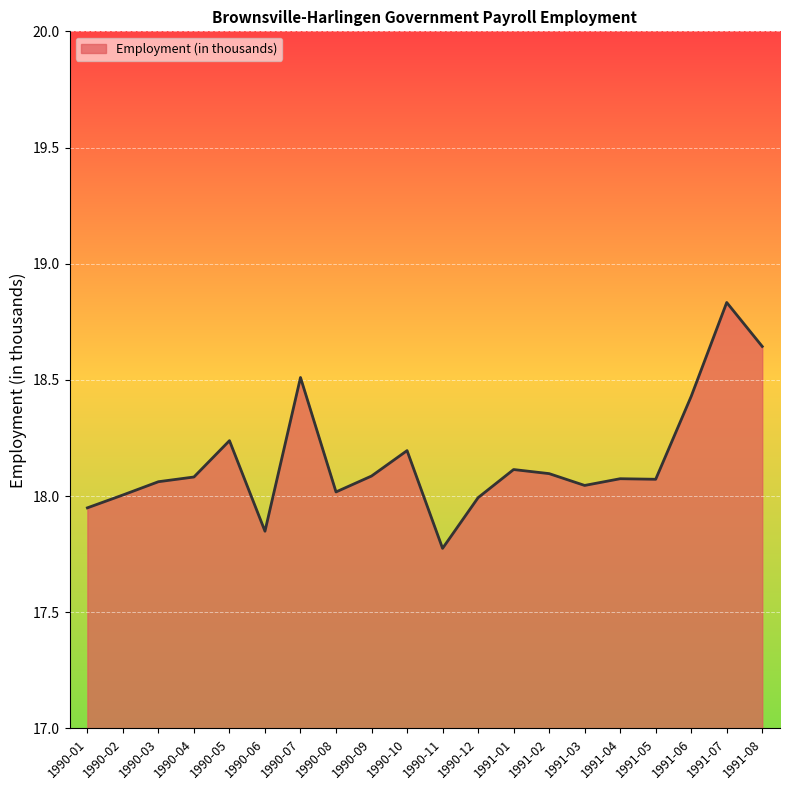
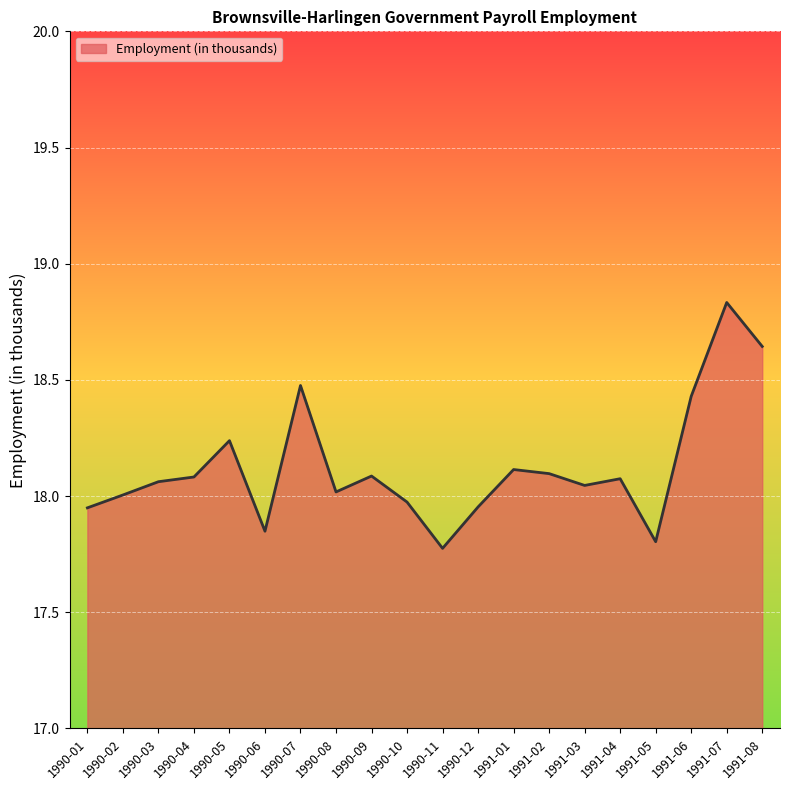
1990-07: 18.51 -> 18.48
1990-10: 18.20 -> 17.97
1990-12: 17.99 -> 17.95
1991-05: 18.07 -> 17.80
